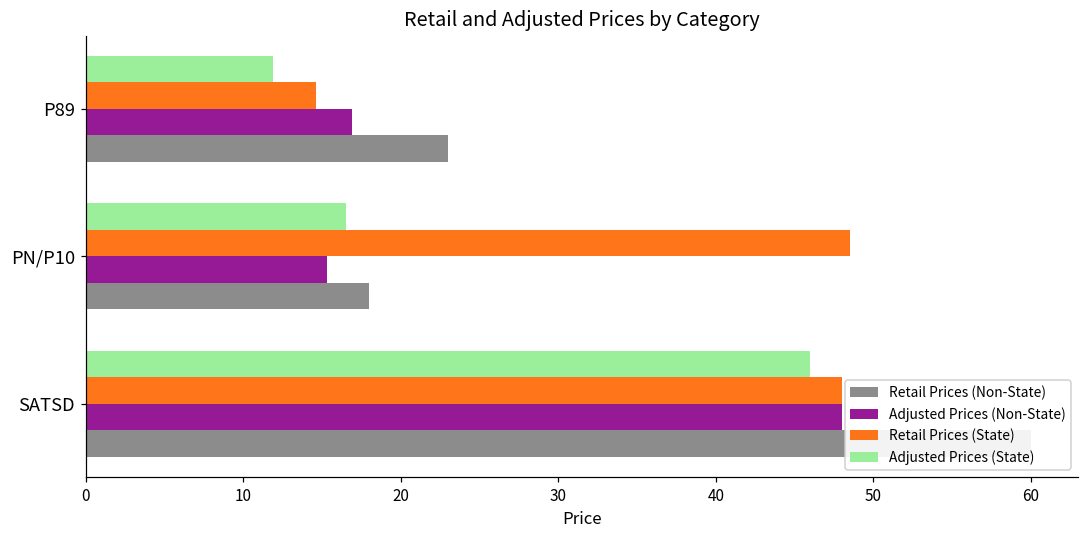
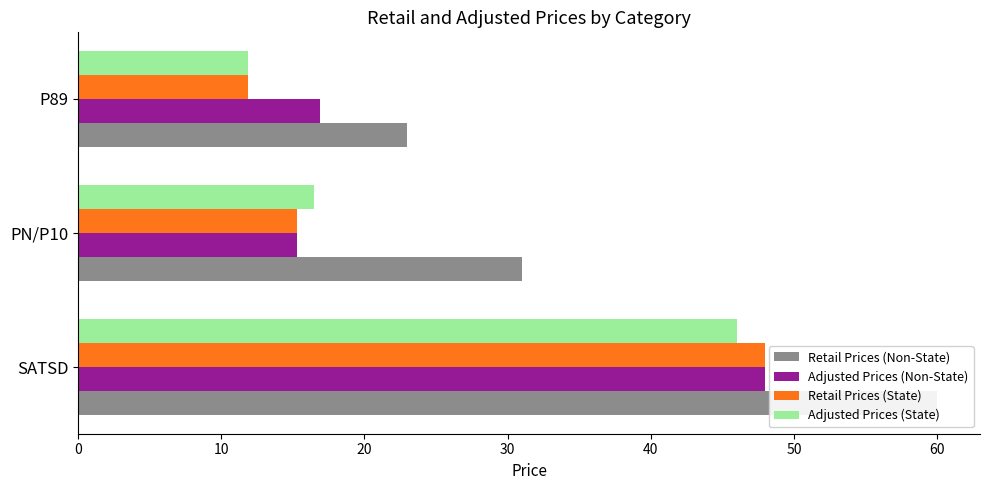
Retail Prices (State), P89: 14.6 -> 11.9
Retail Prices (State), PN/P10: 48.5 -> 15.3
Retail Prices (Non-State), PN/P10: 18 -> 31
